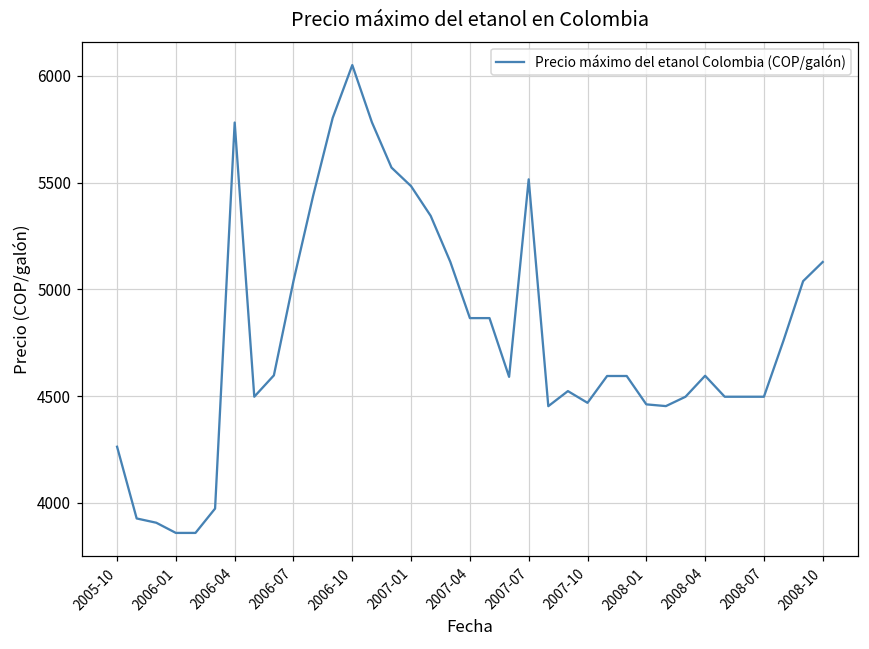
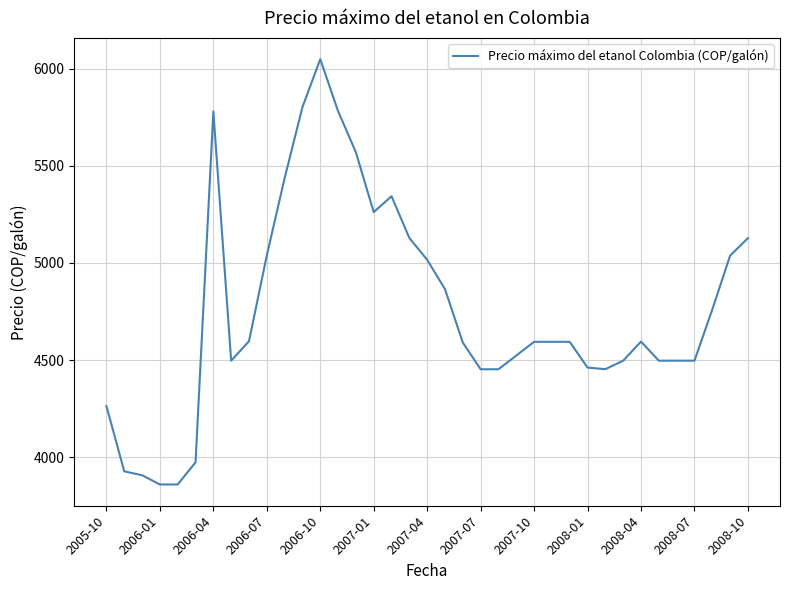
2007-01: 5480 -> 5260
2007-04: 4870 -> 5020
2007-07: 5510 -> 4450
2007-10: 4470 -> 4590
